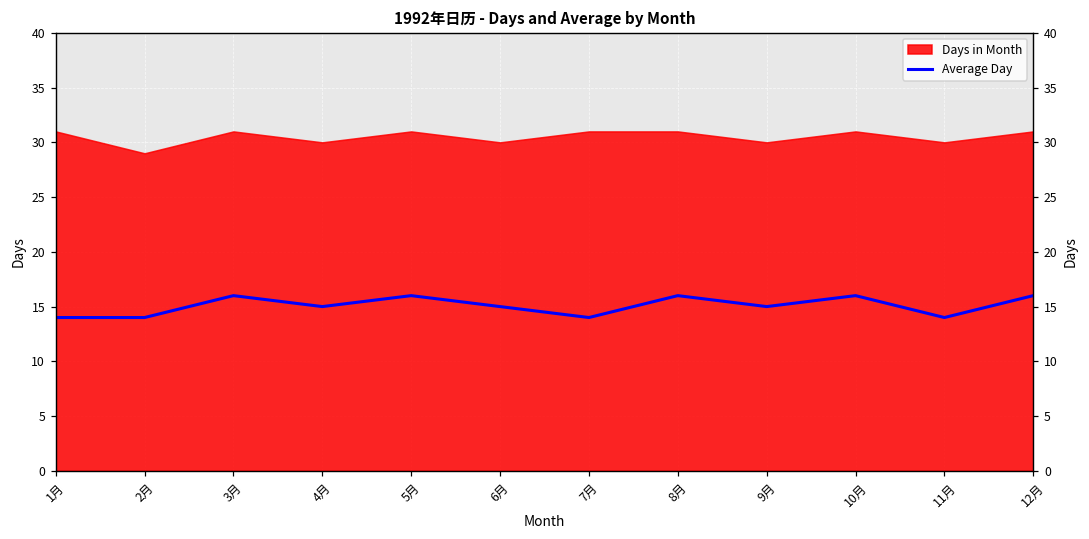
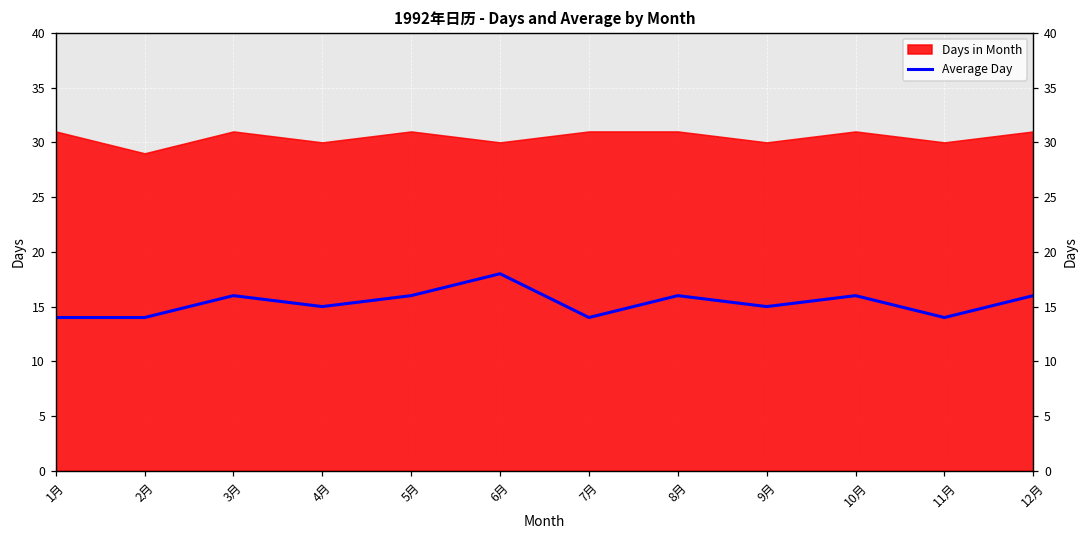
Average Day, 6月: 15 -> 18
